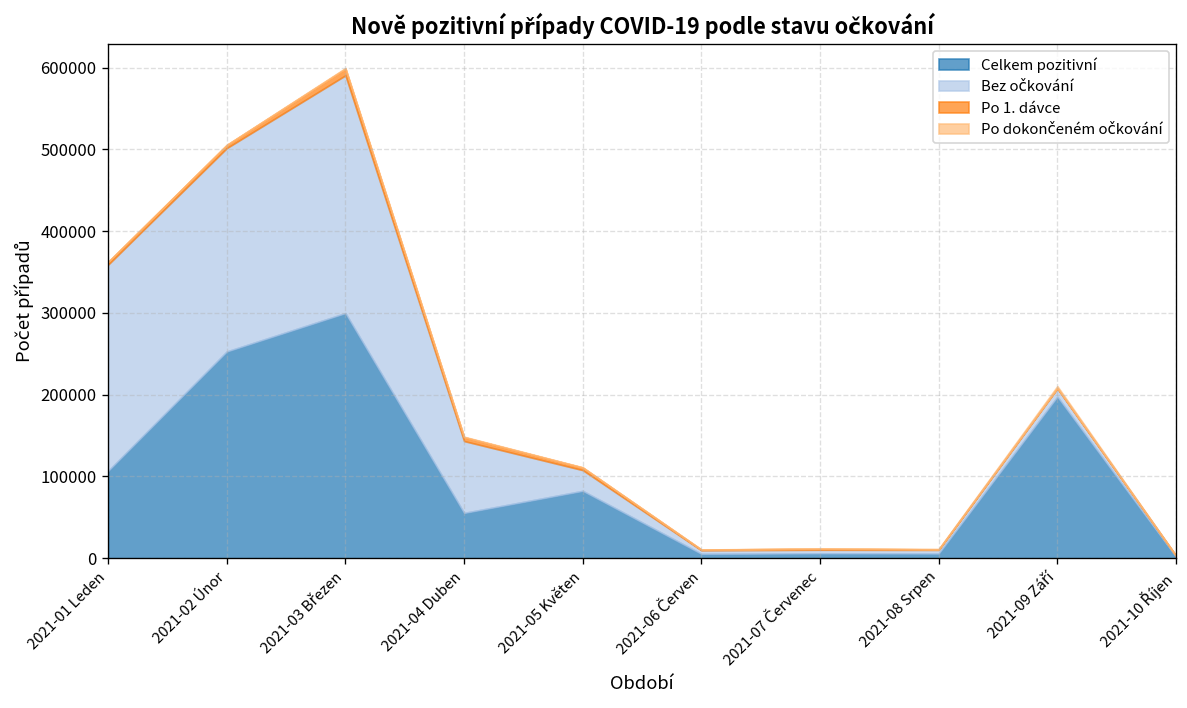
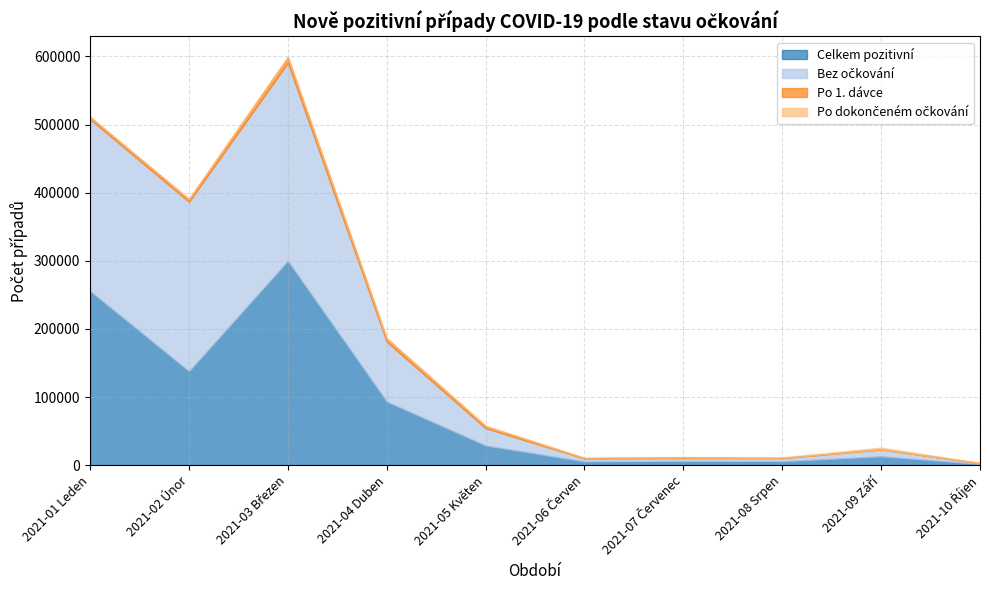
Celkem pozitivní, 2021-01 Leden: 110000 -> 260000
Celkem pozitivní, 2021-02 Únor: 250000 -> 140000
Celkem pozitivní, 2021-04 Duben: 60000 -> 90000
Celkem pozitivní, 2021-05 Květen: 80000 -> 30000
Celkem pozitivní, 2021-09 Září: 200000 -> 10000
